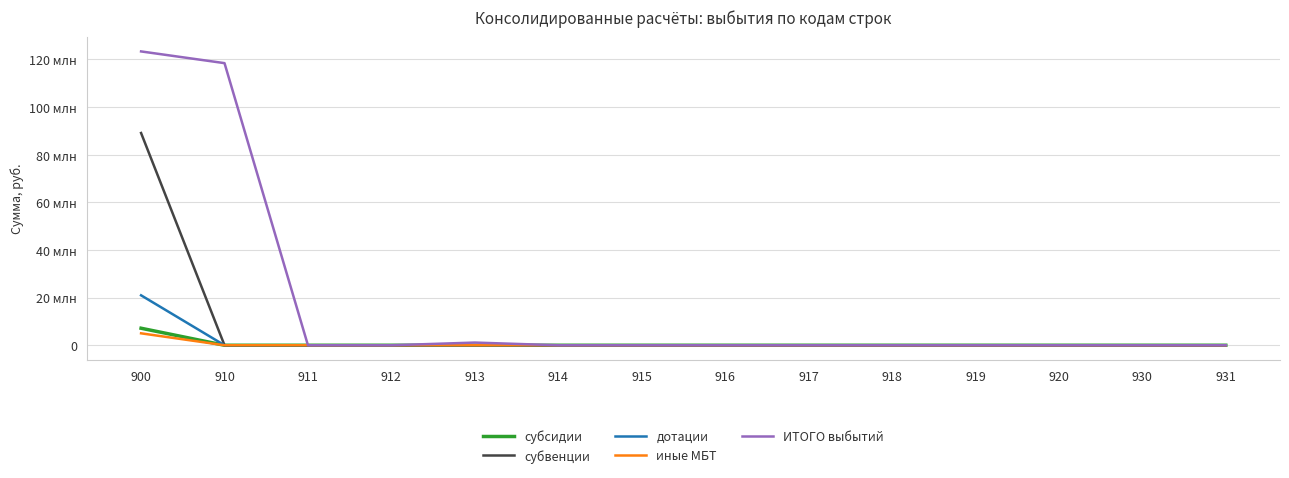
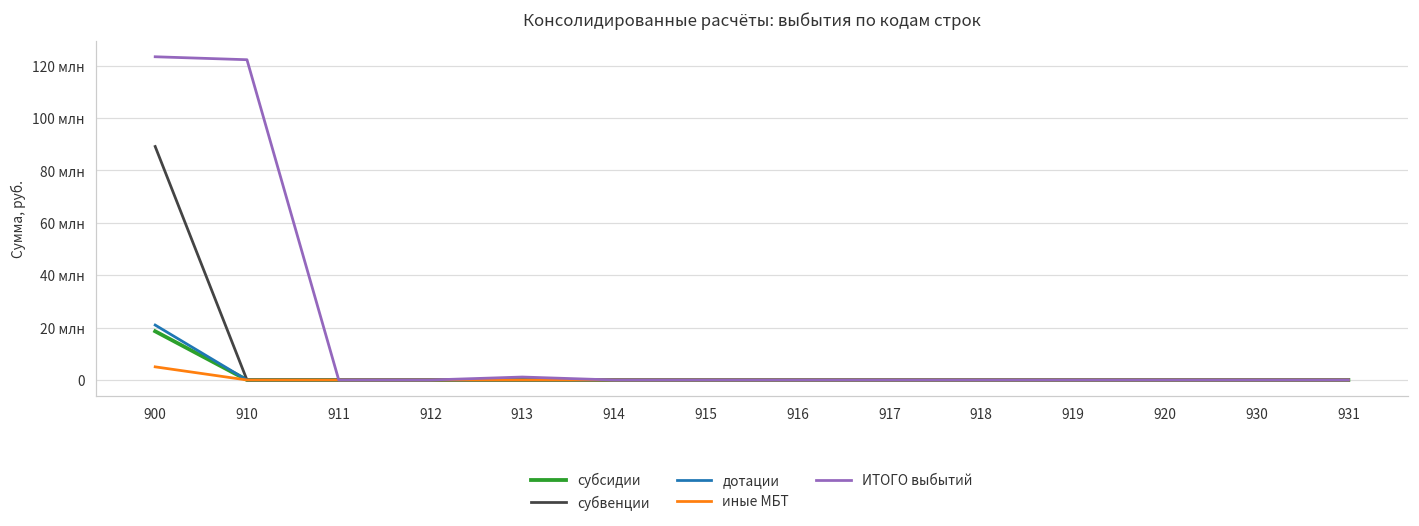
субсидии, 900: 7 млн -> 19 млн
ИТОГО выбытий, 910: 118 млн -> 122 млн
